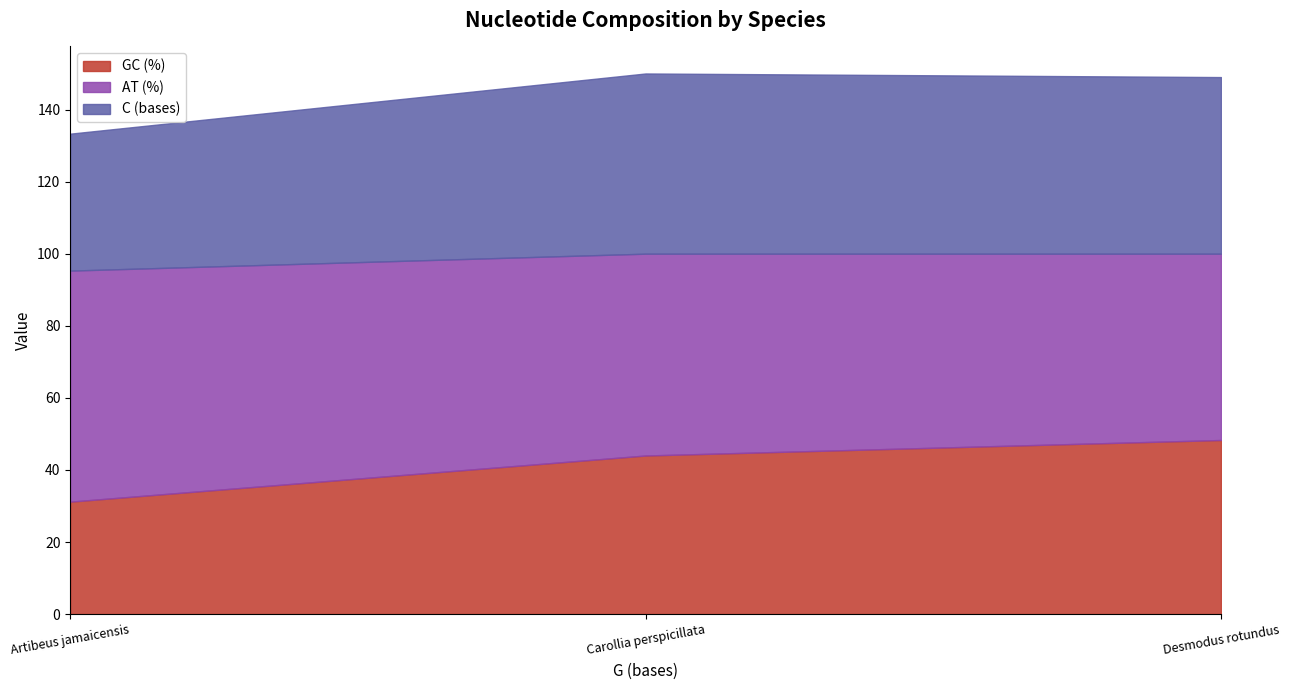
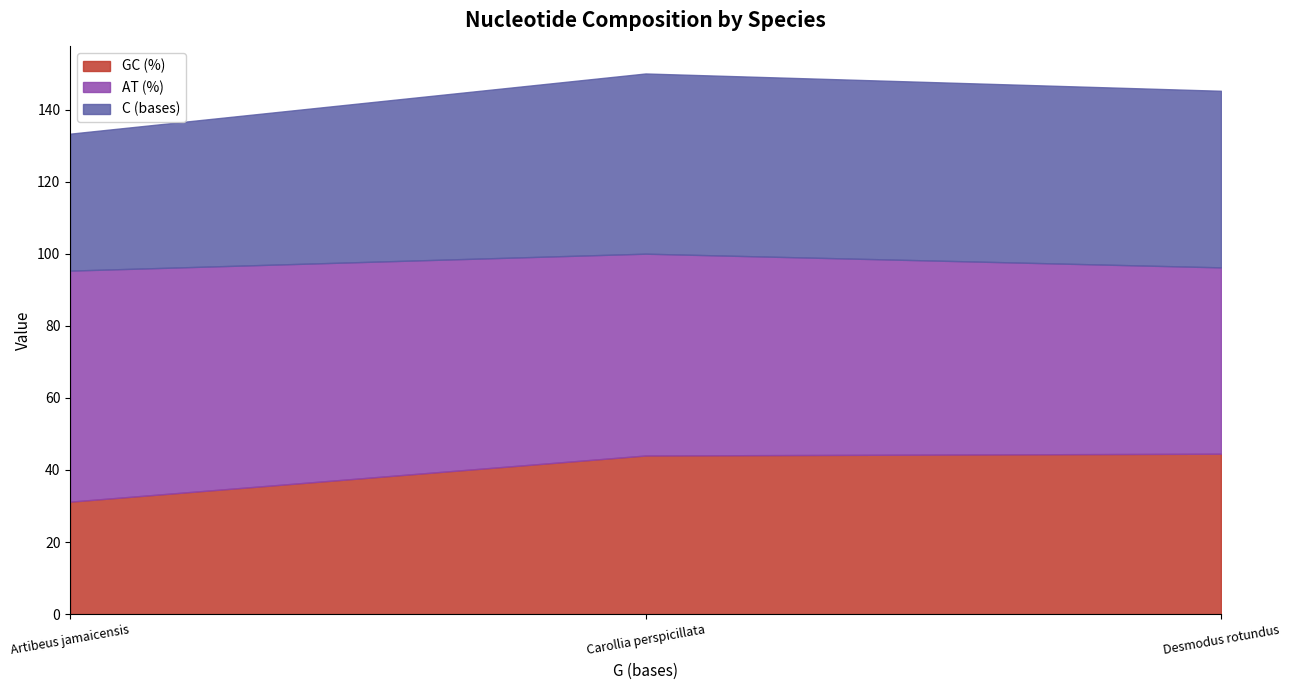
GC (%), Desmodus rotundus: 48 -> 45
